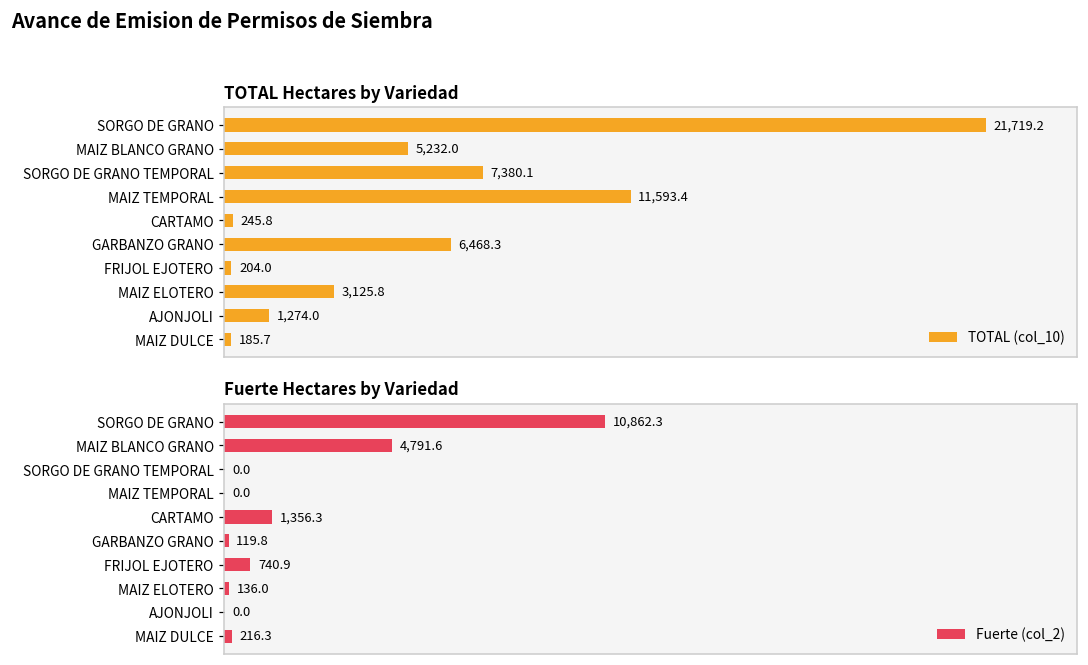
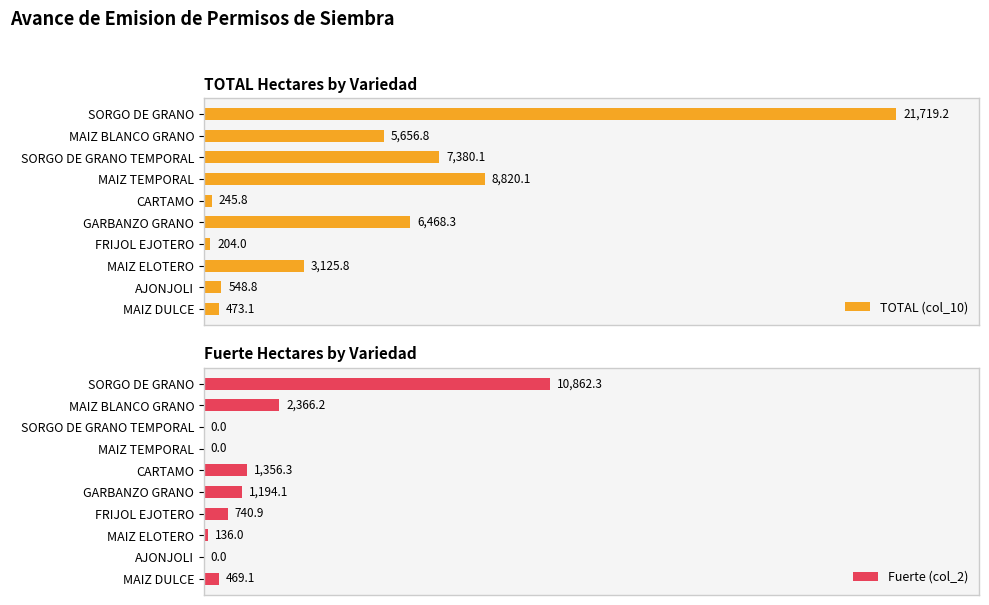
TOTAL Hectares by Variedad, MAIZ BLANCO GRANO: 5,232.0 -> 5,656.8
TOTAL Hectares by Variedad, MAIZ TEMPORAL: 11,593.4 -> 8,820.1
TOTAL Hectares by Variedad, AJONJOLI: 1,274.0 -> 548.8
TOTAL Hectares by Variedad, MAIZ DULCE: 185.7 -> 473.1
Fuerte Hectares by Variedad, MAIZ BLANCO GRANO: 4,791.6 -> 2,366.2
Fuerte Hectares by Variedad, GARBANZO GRANO: 119.8 -> 1,194.1
Fuerte Hectares by Variedad, MAIZ DULCE: 216.3 -> 469.1
